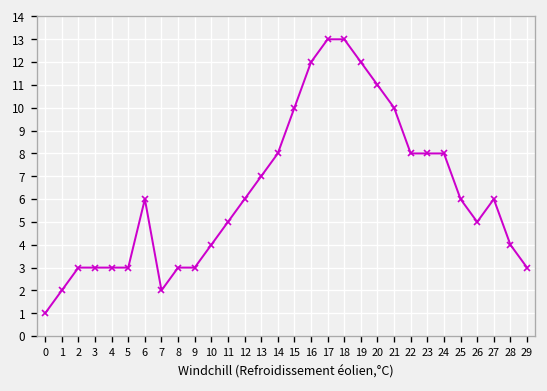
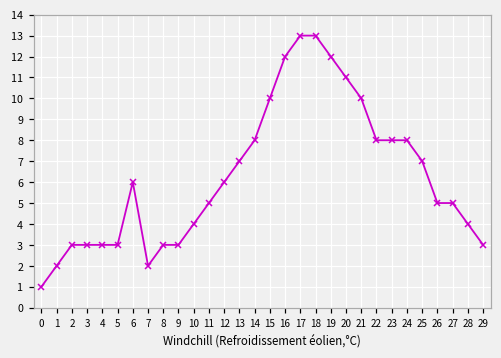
25: 6 -> 7
27: 6 -> 5
